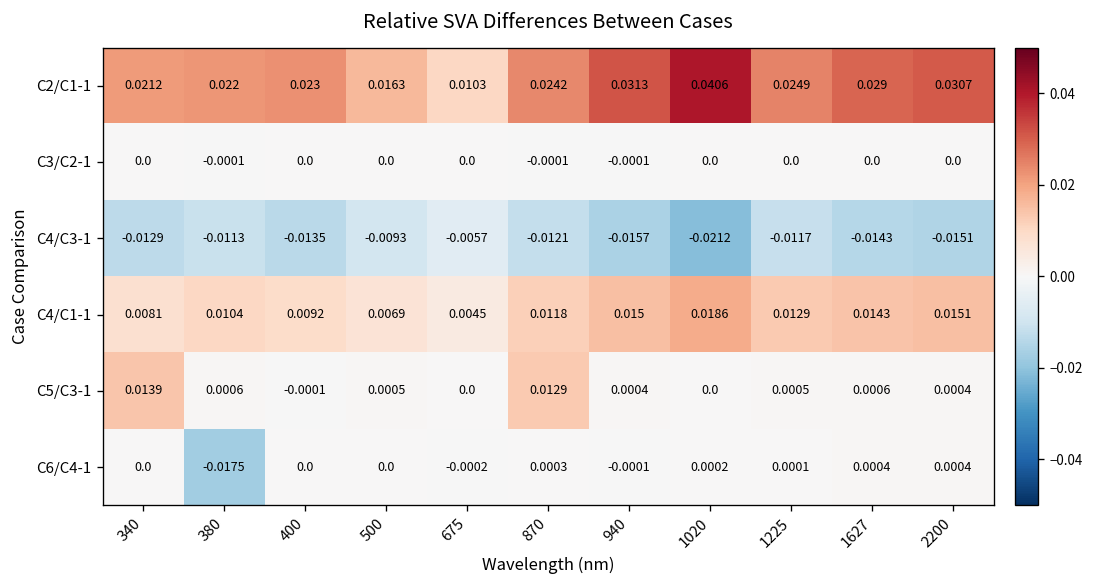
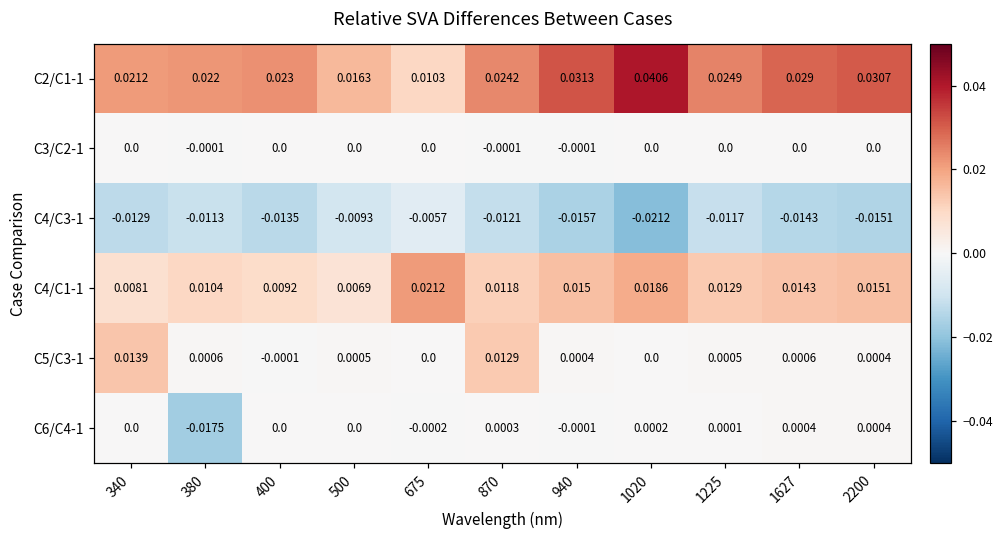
C4/C1-1, 675: 0.0045 -> 0.0212
